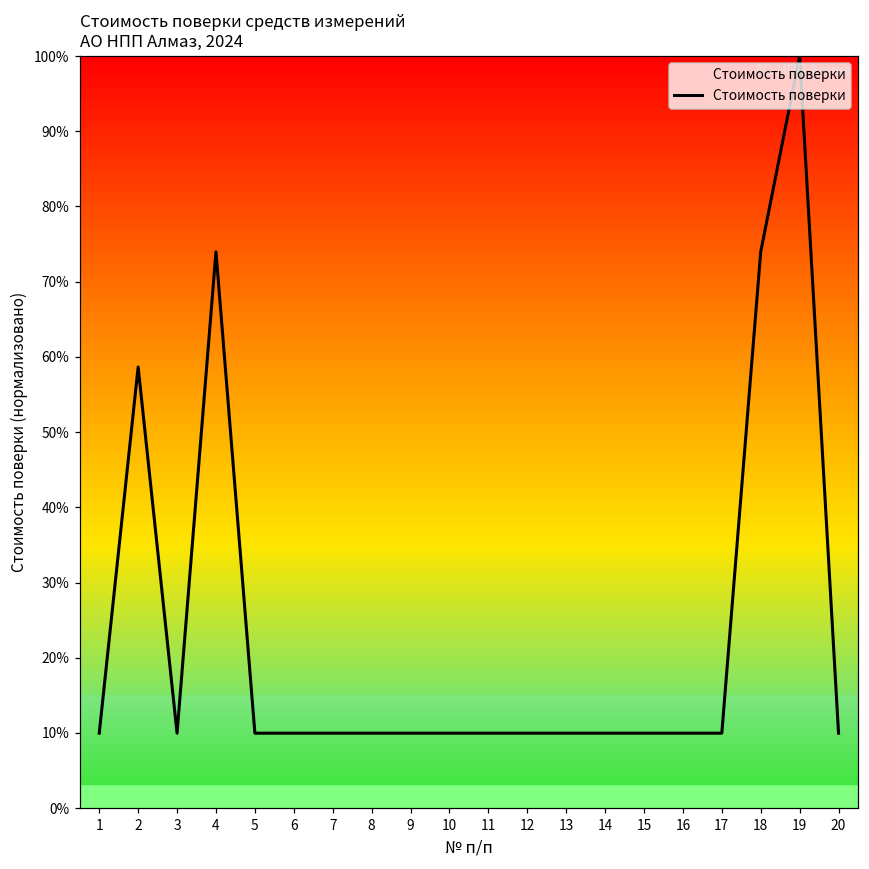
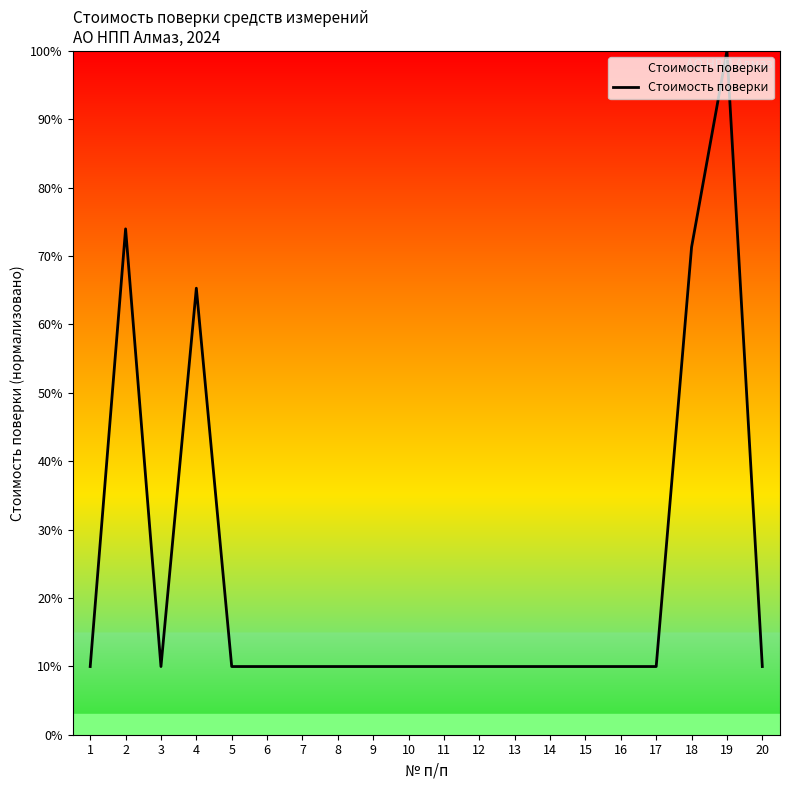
2: 59% -> 74%
4: 74% -> 65%
18: 74% -> 71%
